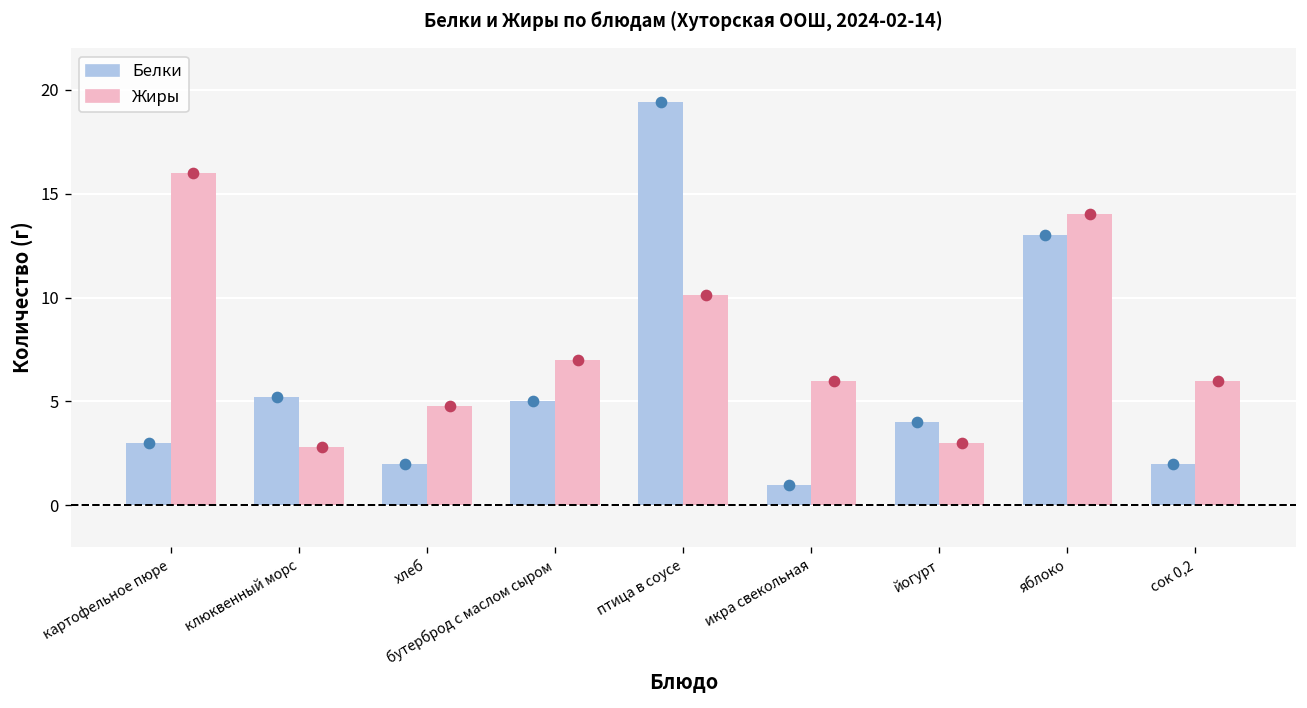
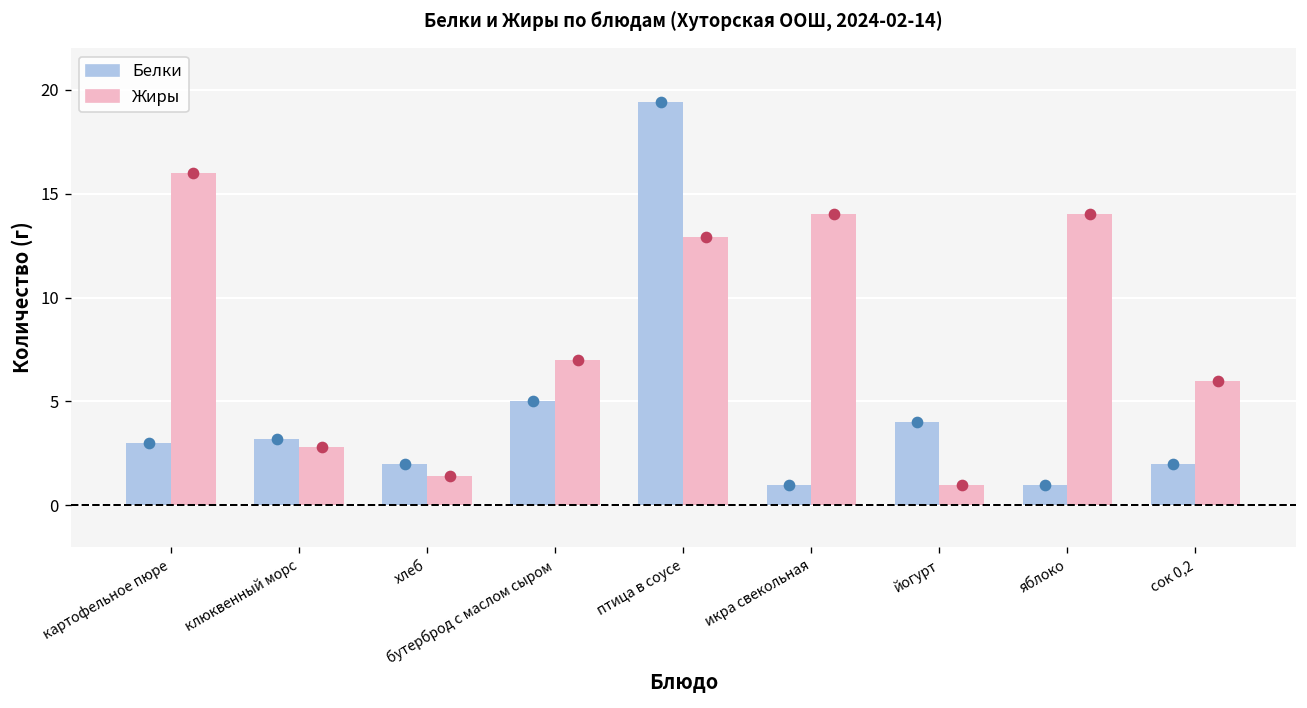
Белки, клюквенный морс: 5.2 -> 3.2
Жиры, хлеб: 4.8 -> 1.4
Жиры, птица в соусе: 10.1 -> 12.9
Жиры, икра свекольная: 6 -> 14
Жиры, йогурт: 3 -> 1
Белки, яблоко: 13 -> 1
